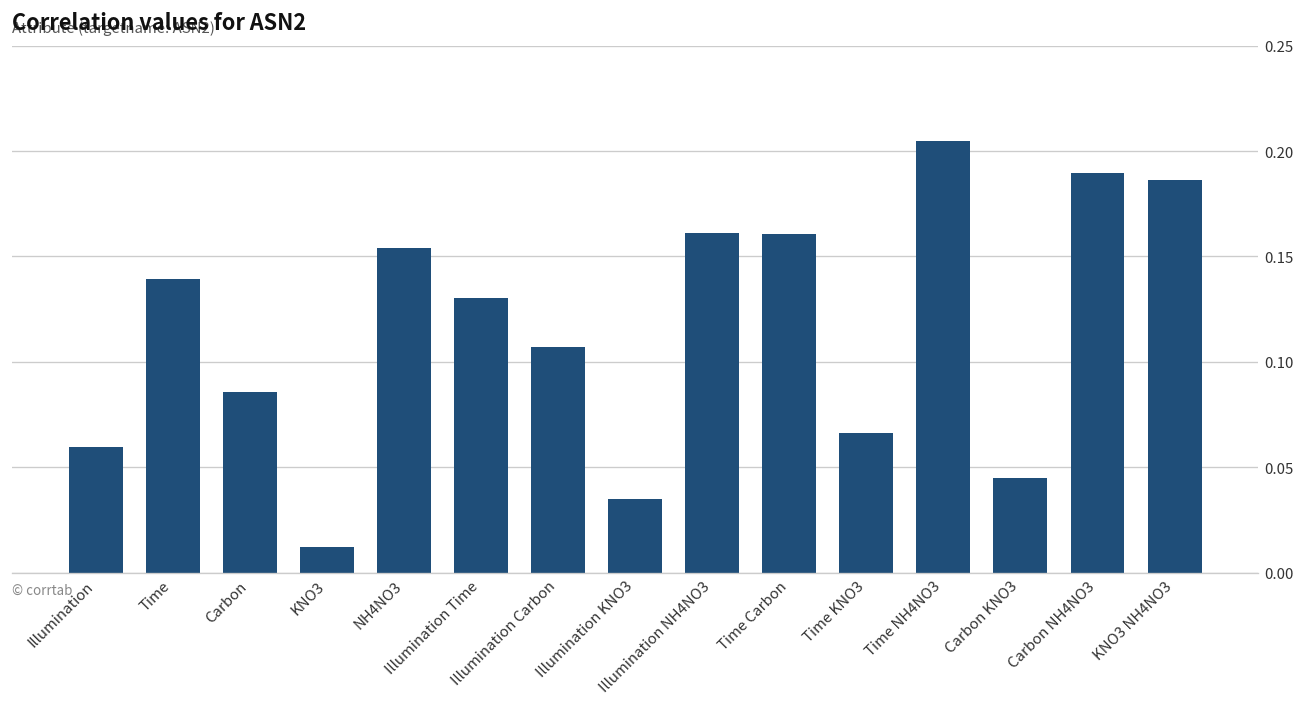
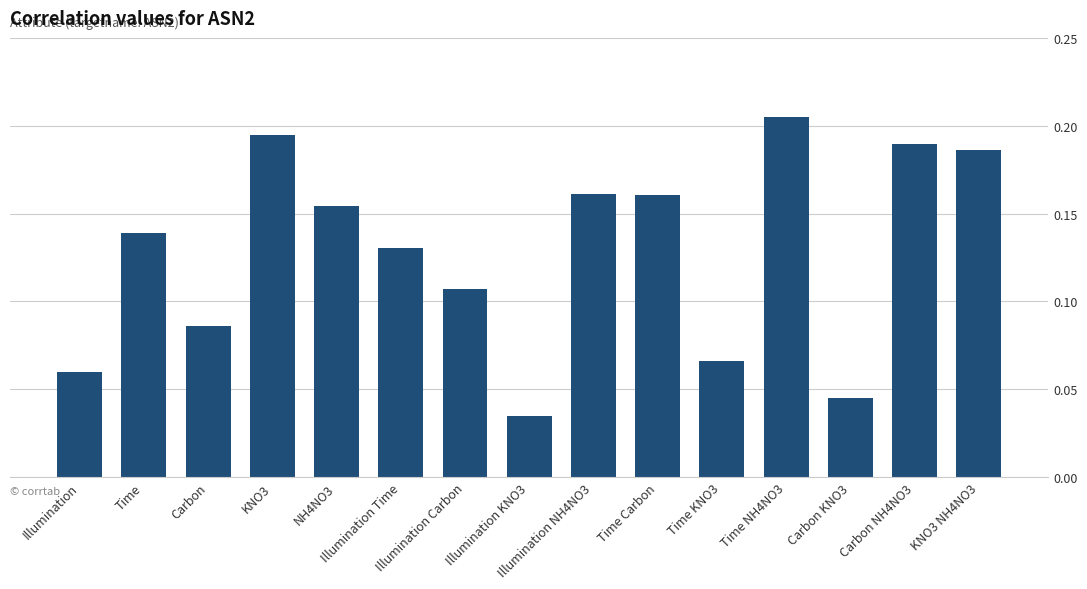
KNO3: 0.012 -> 0.194
